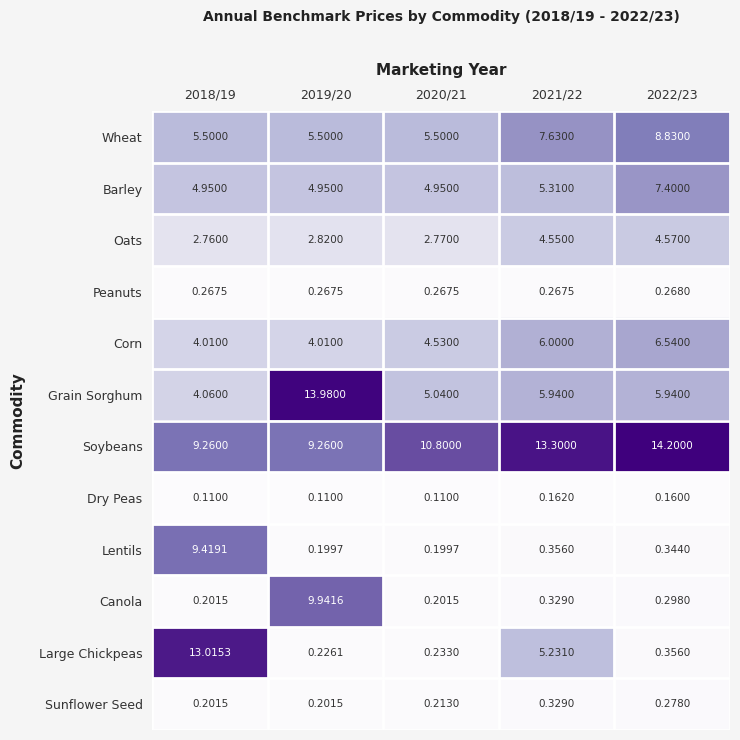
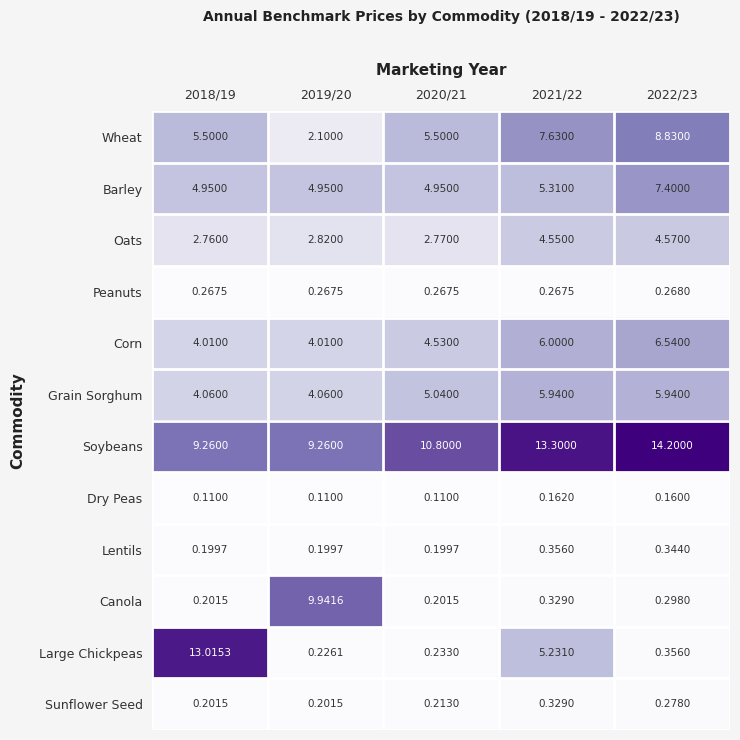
Wheat, 2019/20: 5.5000 -> 2.1000
Grain Sorghum, 2019/20: 13.9800 -> 4.0600
Lentils, 2018/19: 9.4191 -> 0.1997
